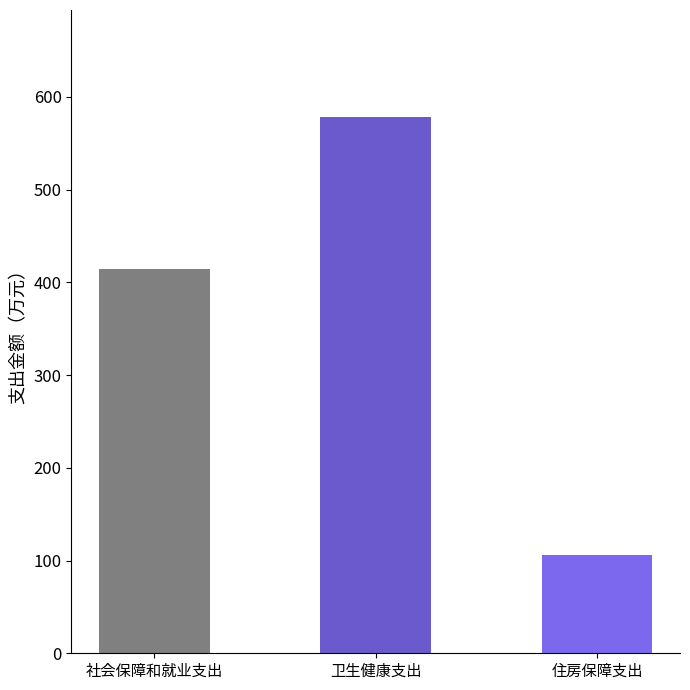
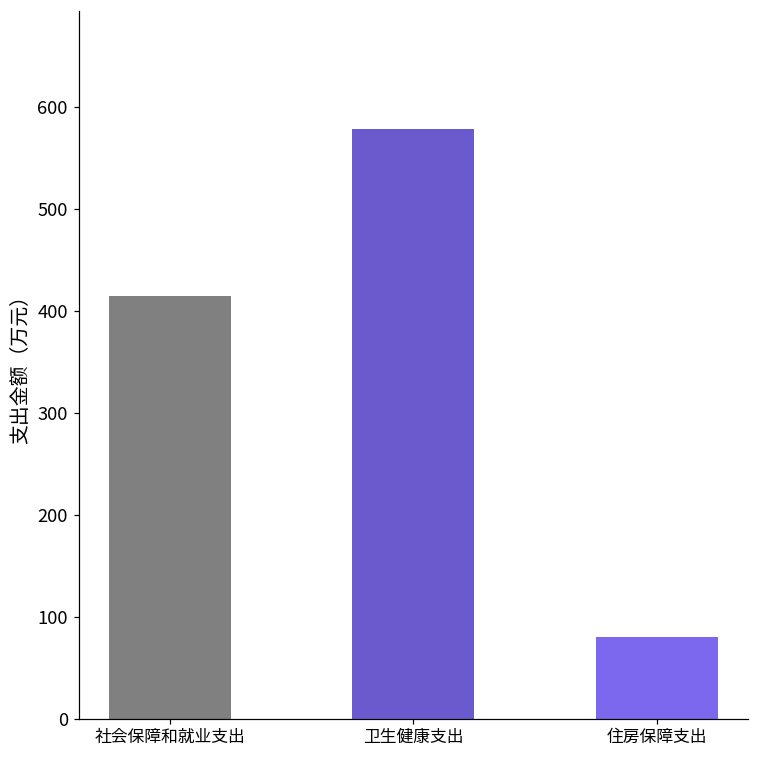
住房保障支出: 110 -> 80
